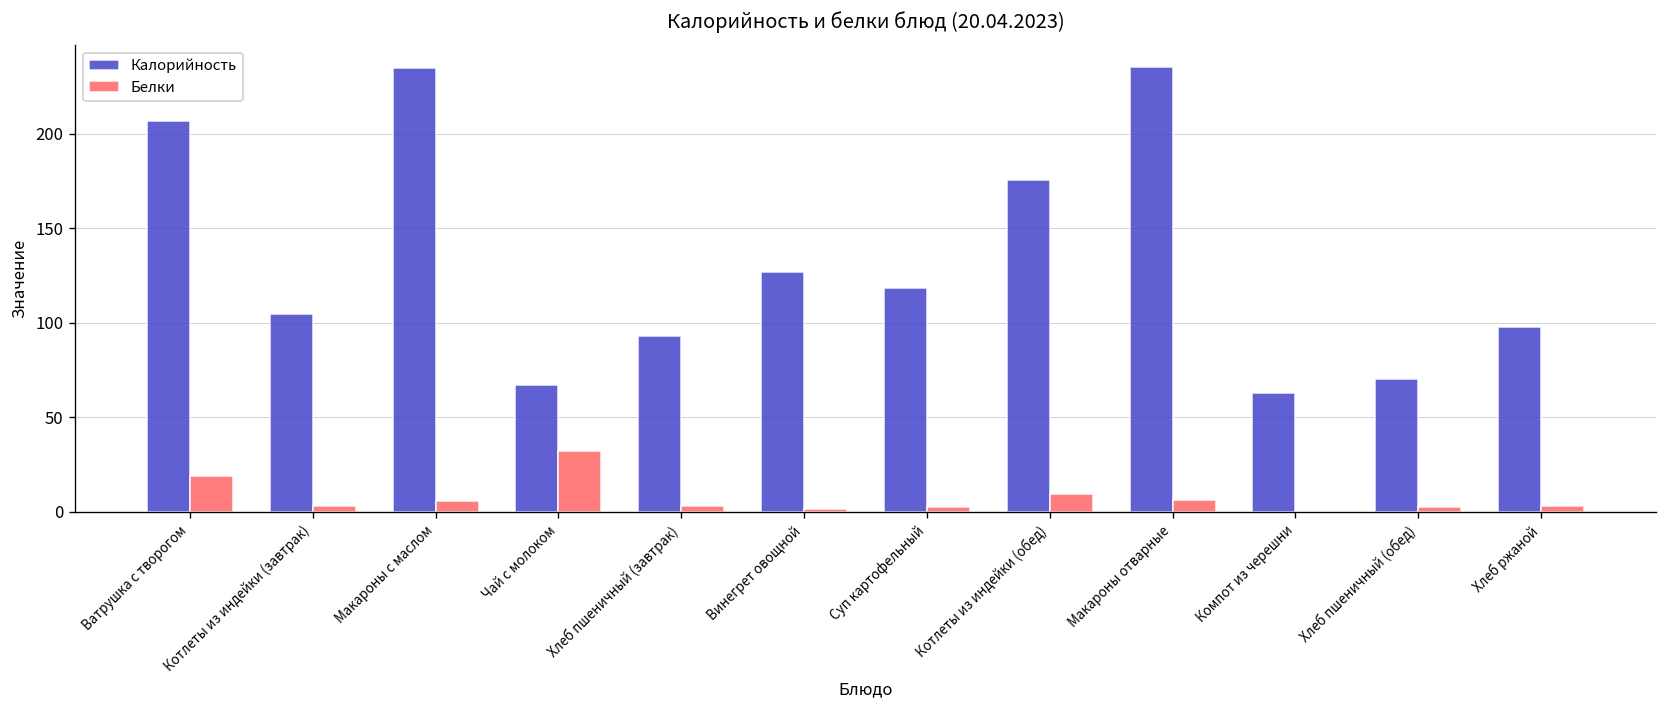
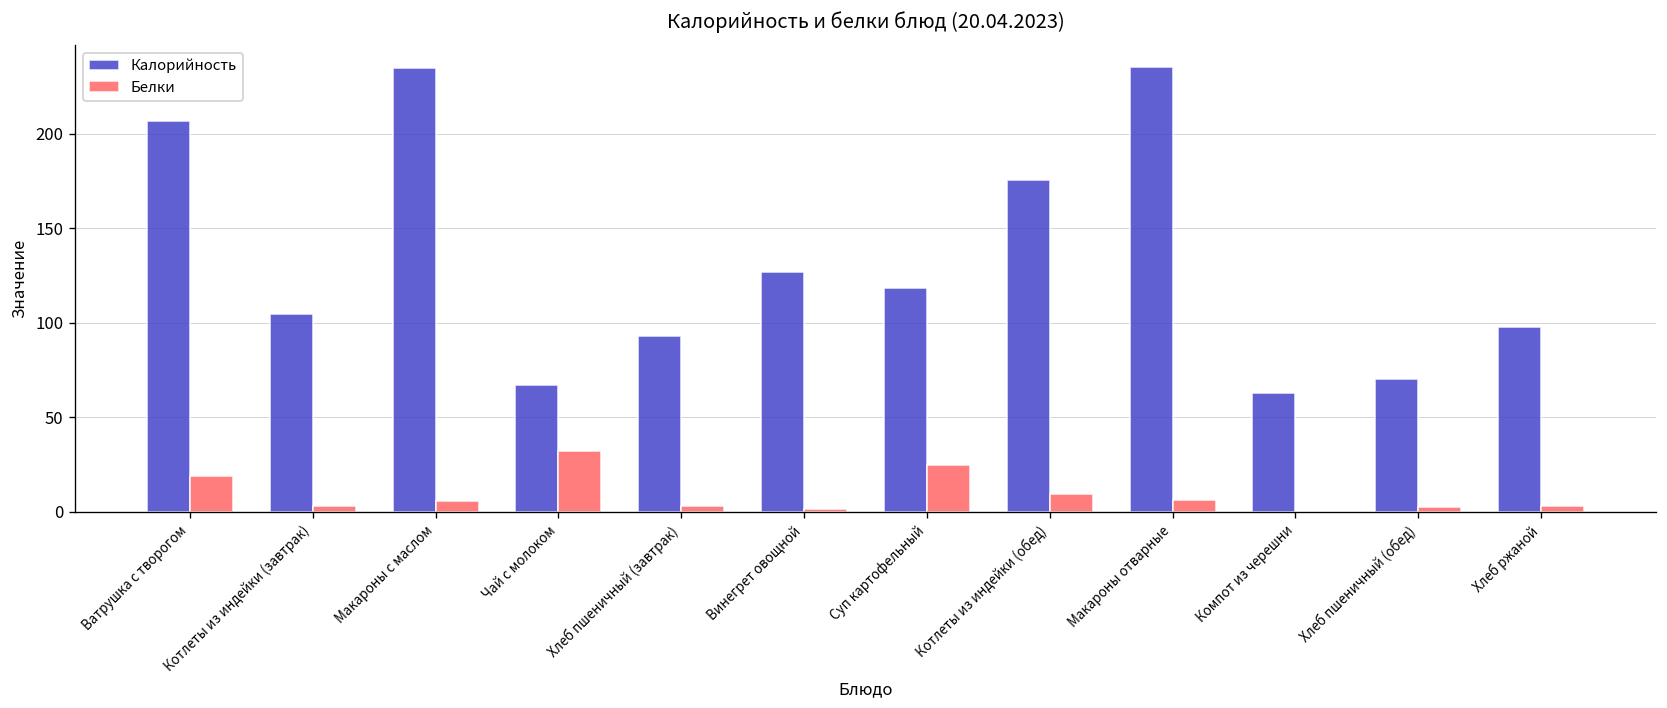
Белки, Суп картофельный: 3 -> 25
